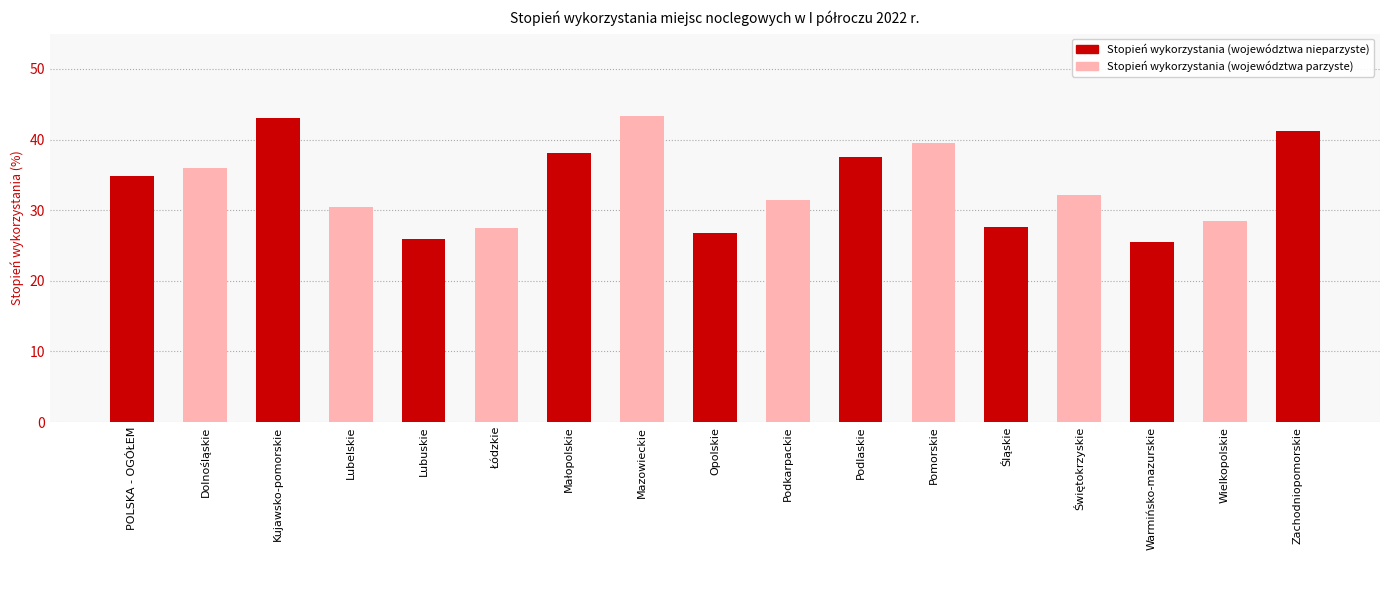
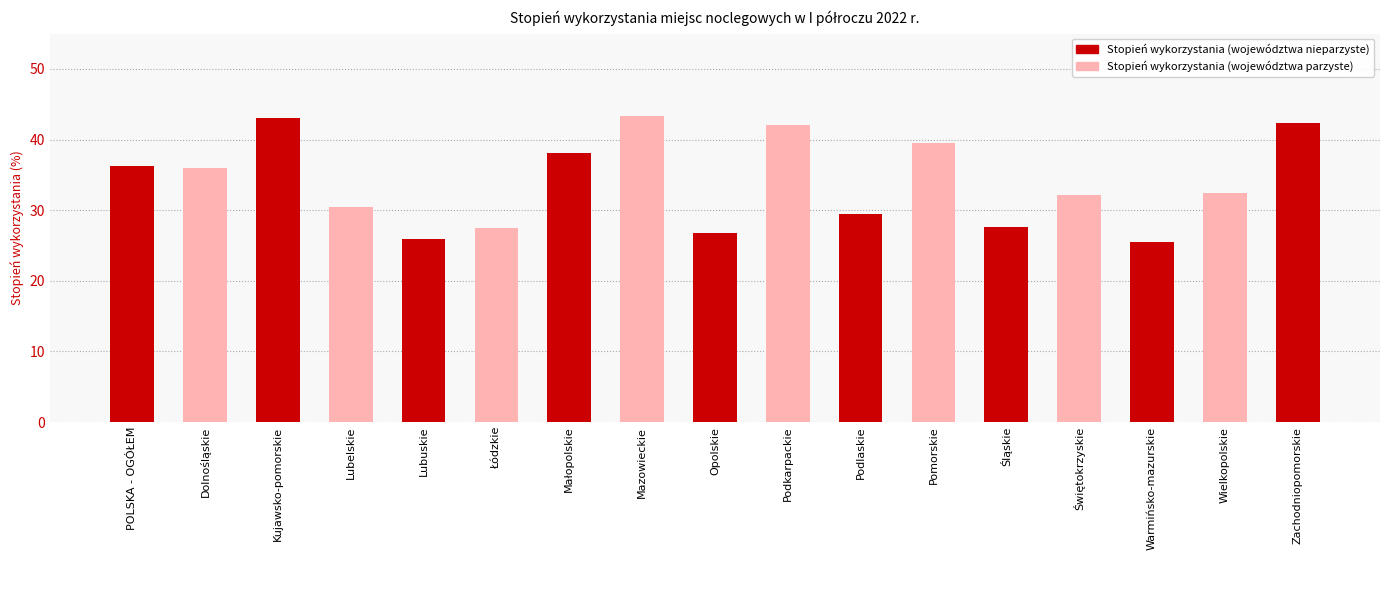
POLSKA - OGÓŁEM: 35 -> 36
Podkarpackie: 31 -> 42
Podlaskie: 38 -> 30
Wielkopolskie: 29 -> 33
Zachodniopomorskie: 41 -> 42
